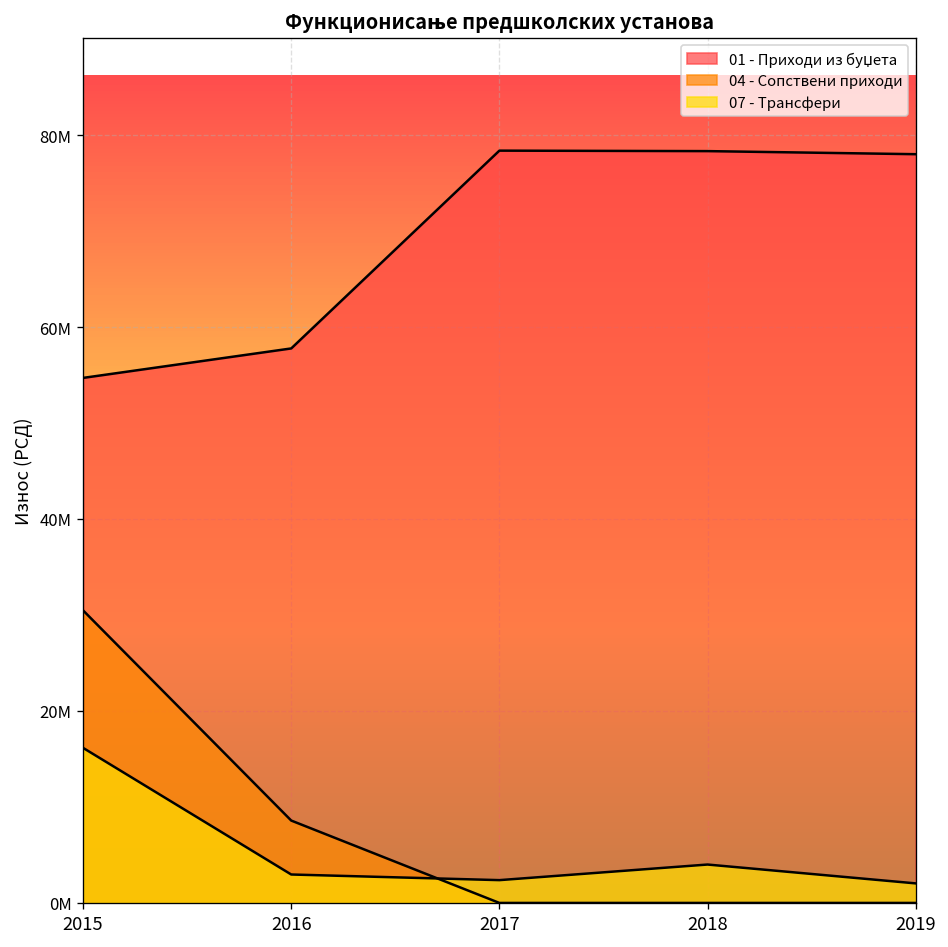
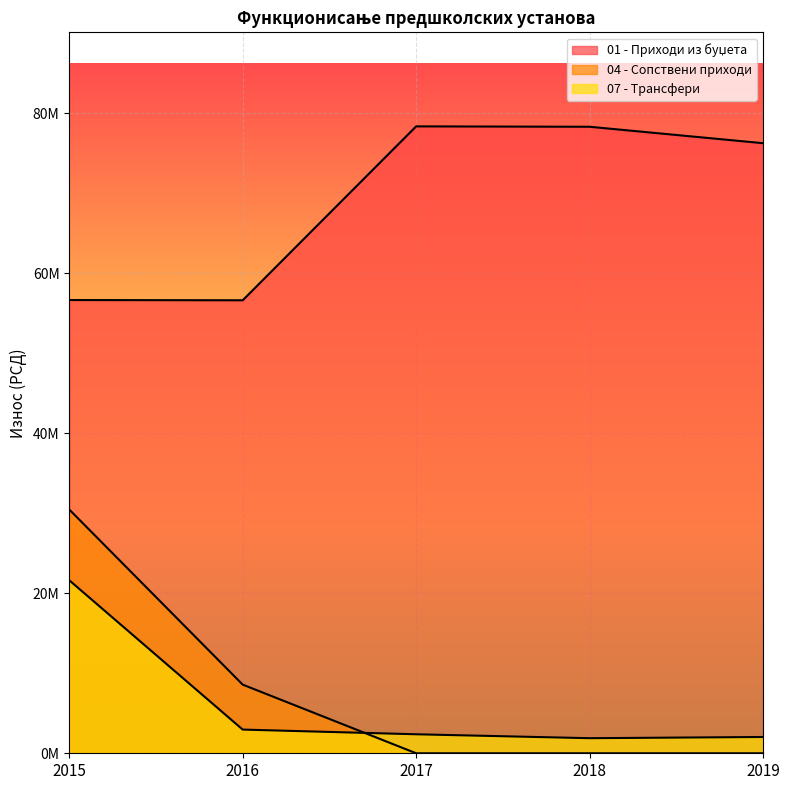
01 - Приходи из буџета, 2015: 55000000 -> 57000000
07 - Трансфери, 2015: 16000000 -> 22000000
01 - Приходи из буџета, 2016: 58000000 -> 57000000
07 - Трансфери, 2018: 4000000 -> 2000000
01 - Приходи из буџета, 2019: 78000000 -> 76000000
